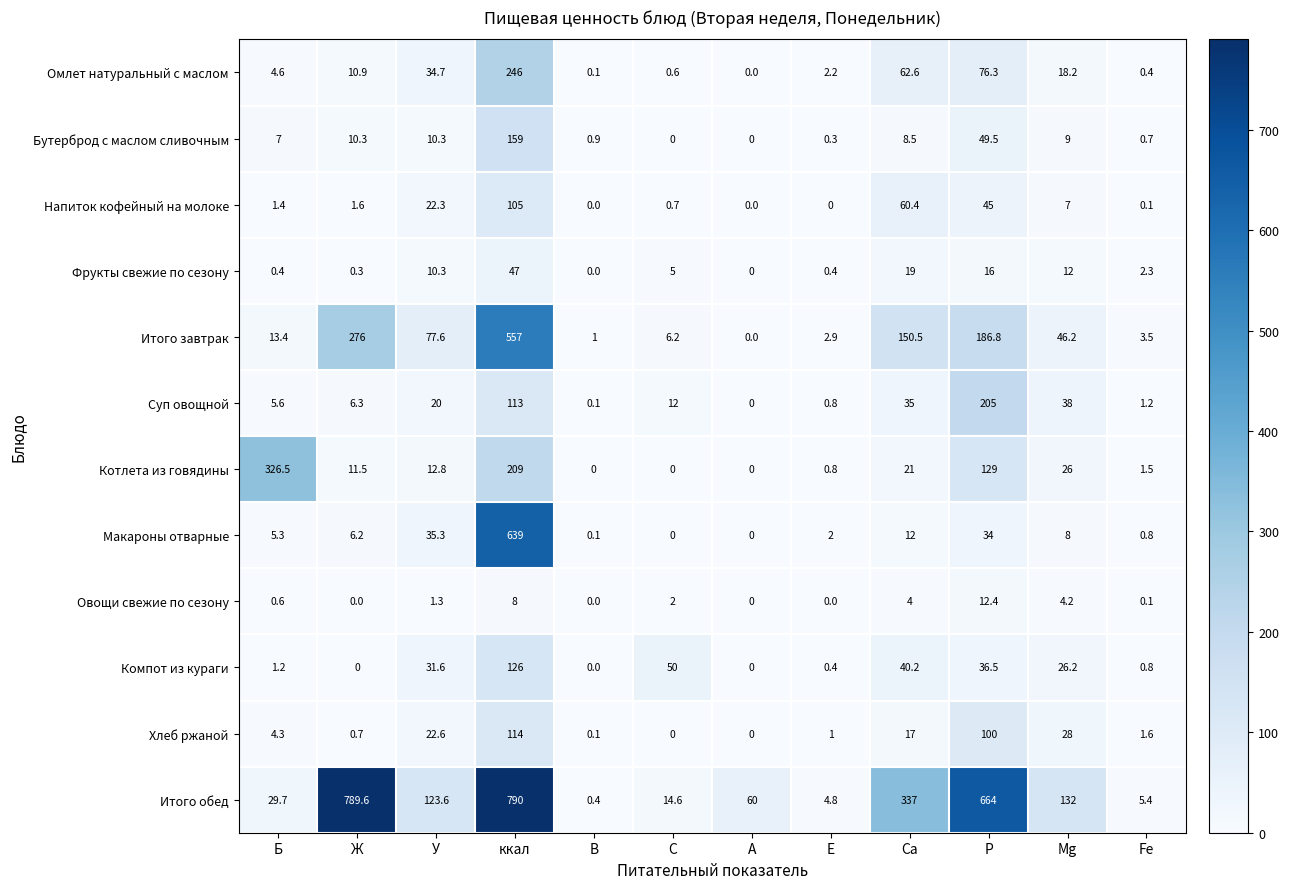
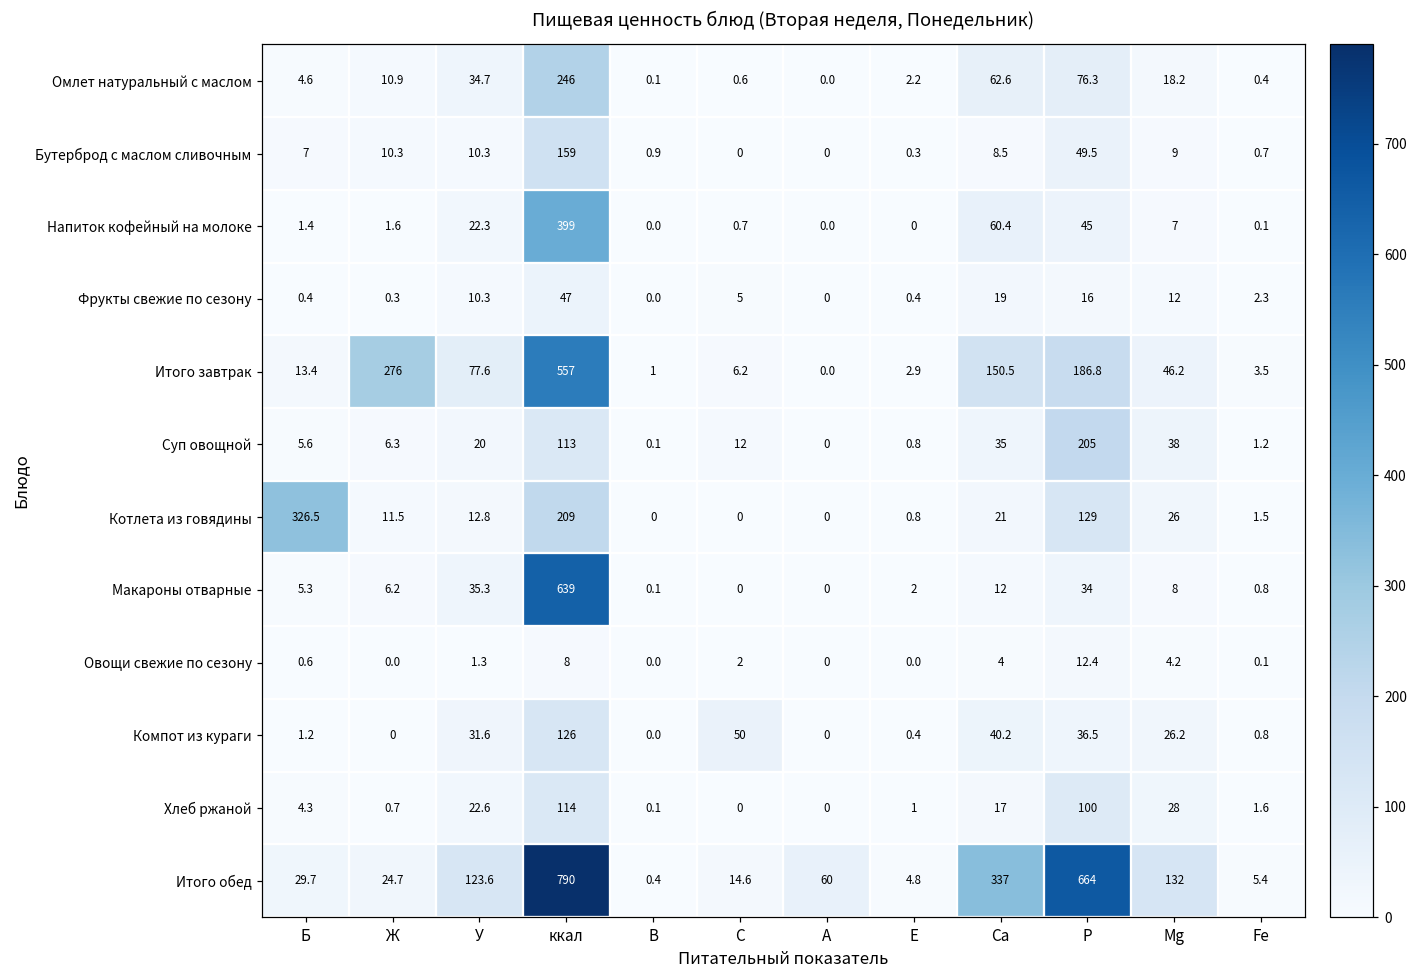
Напиток кофейный на молоке, ккал: 105 -> 399
Итого обед, Ж: 789.6 -> 24.7
